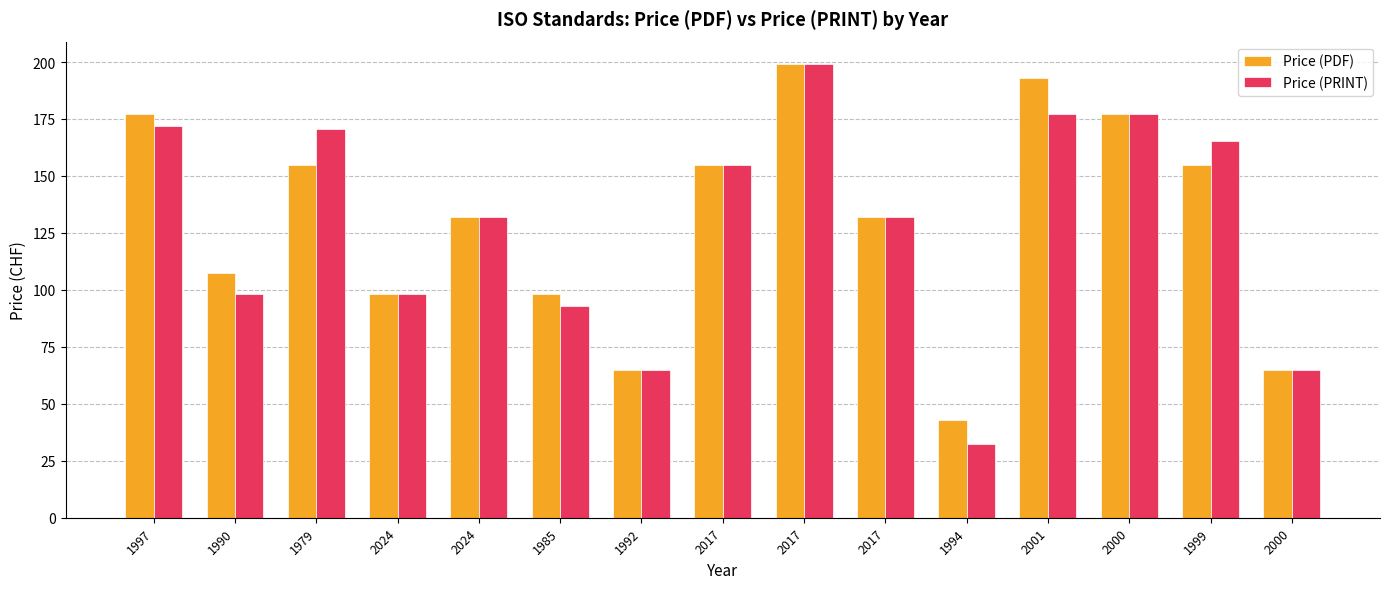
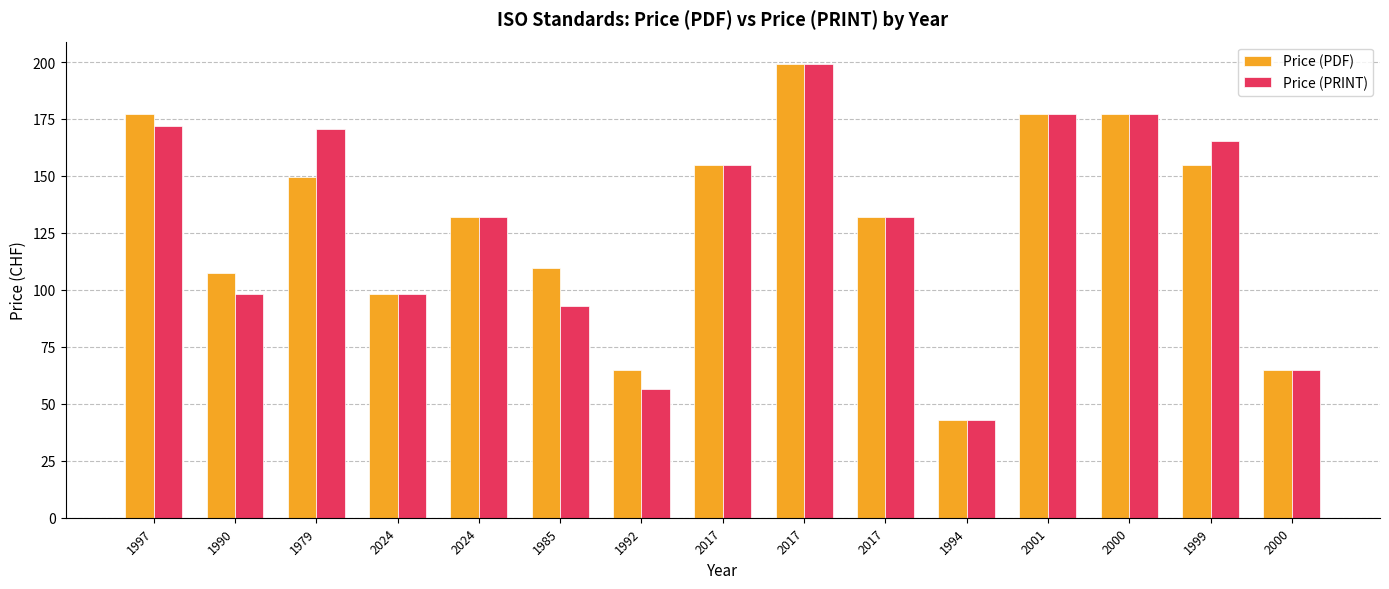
Price (PDF), 1979: 155 -> 150
Price (PDF), 1985: 98 -> 109
Price (PRINT), 1992: 65 -> 57
Price (PRINT), 1994: 32 -> 43
Price (PDF), 2001: 193 -> 177
